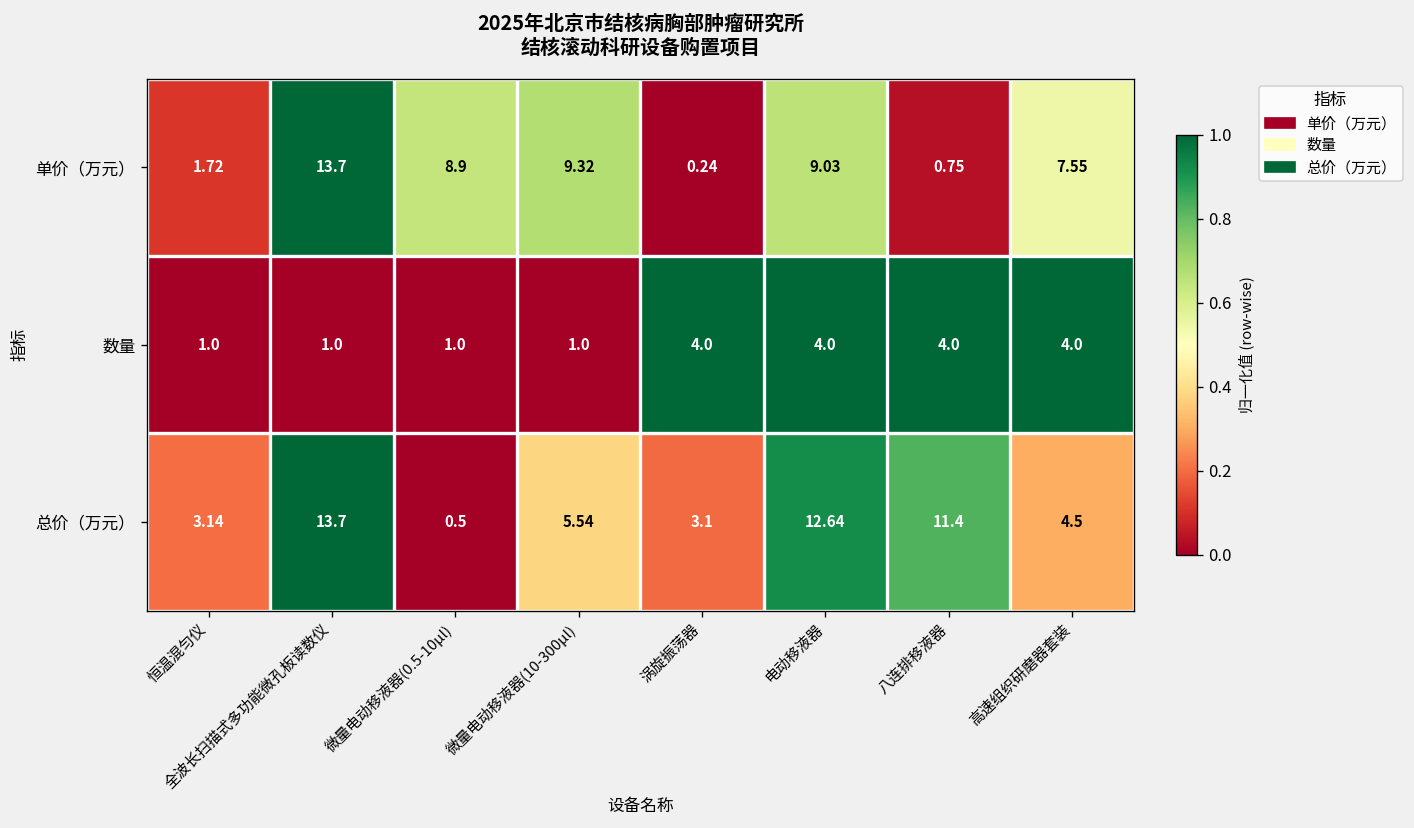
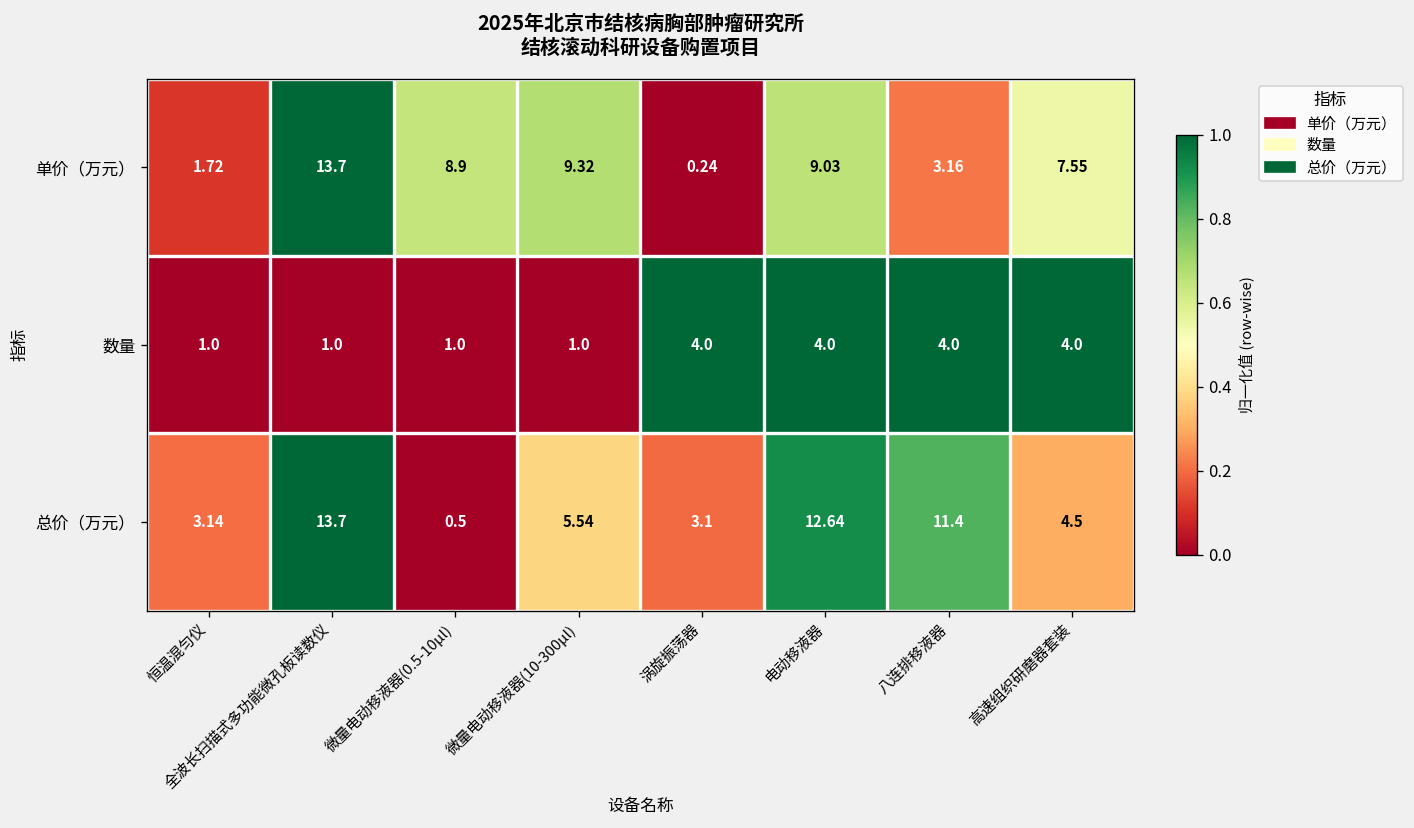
单价（万元）, 八连排移液器: 0.75 -> 3.16
